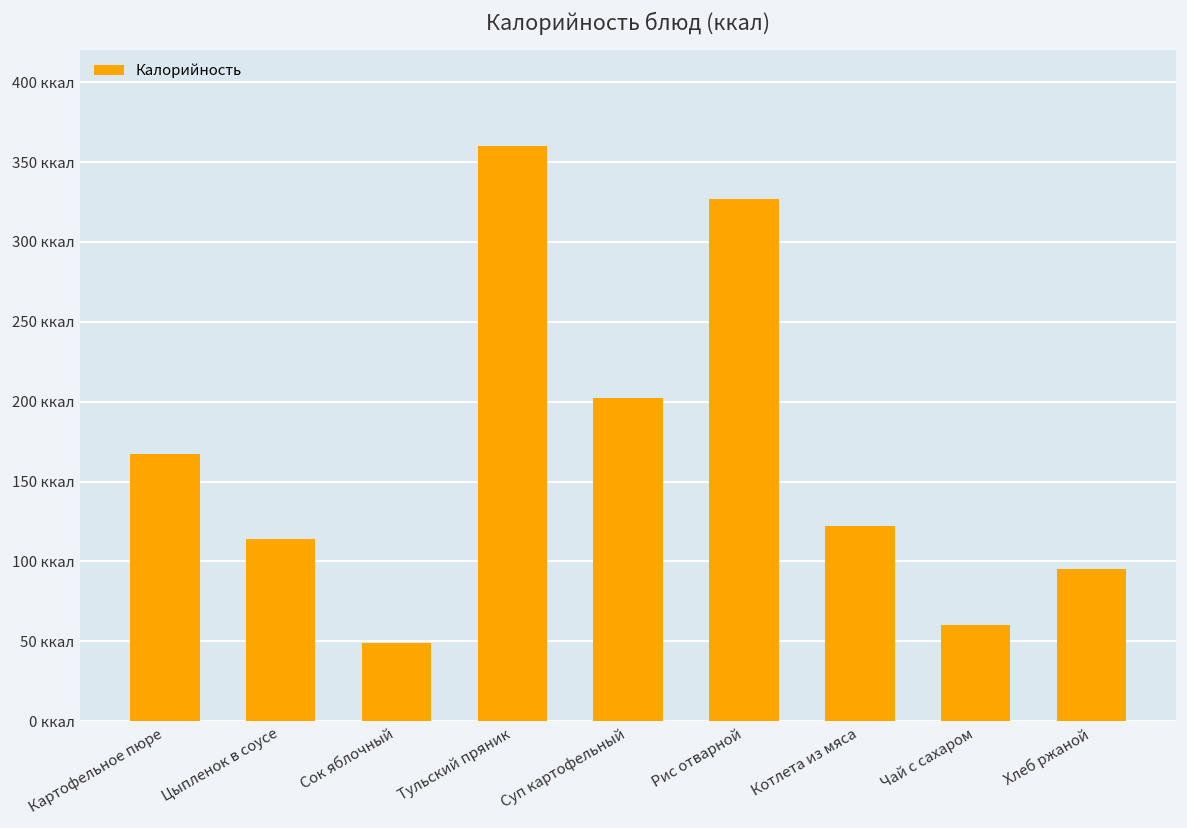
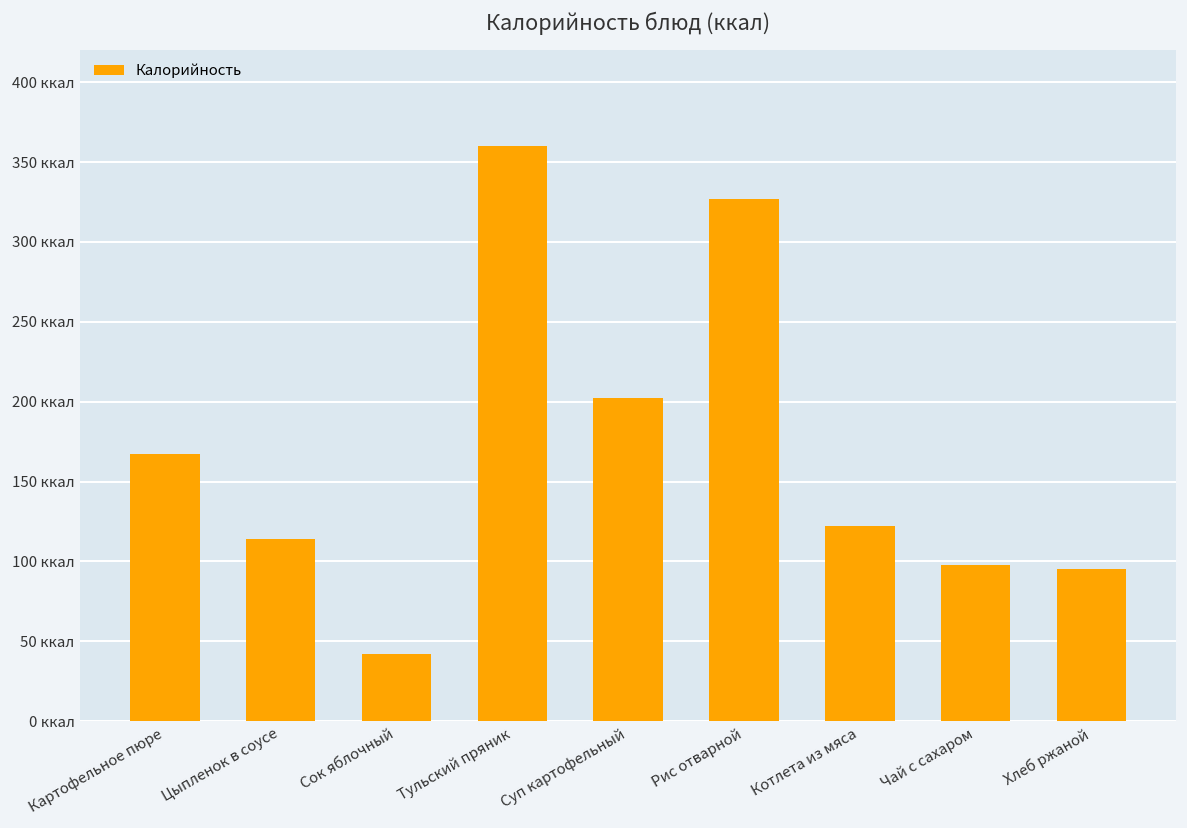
Сок яблочный: 49 ккал -> 42 ккал
Чай с сахаром: 60 ккал -> 98 ккал
